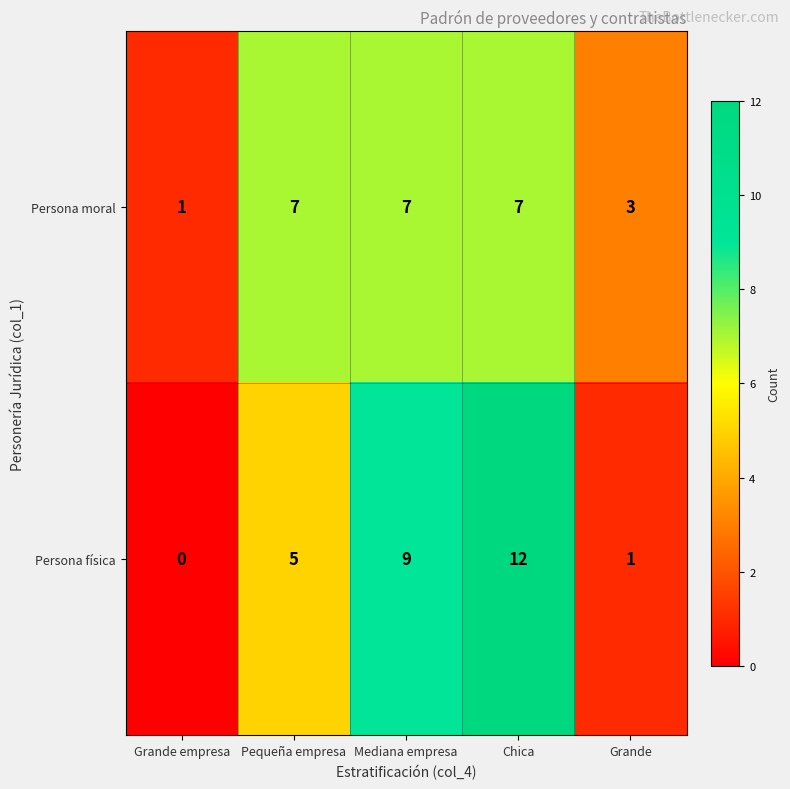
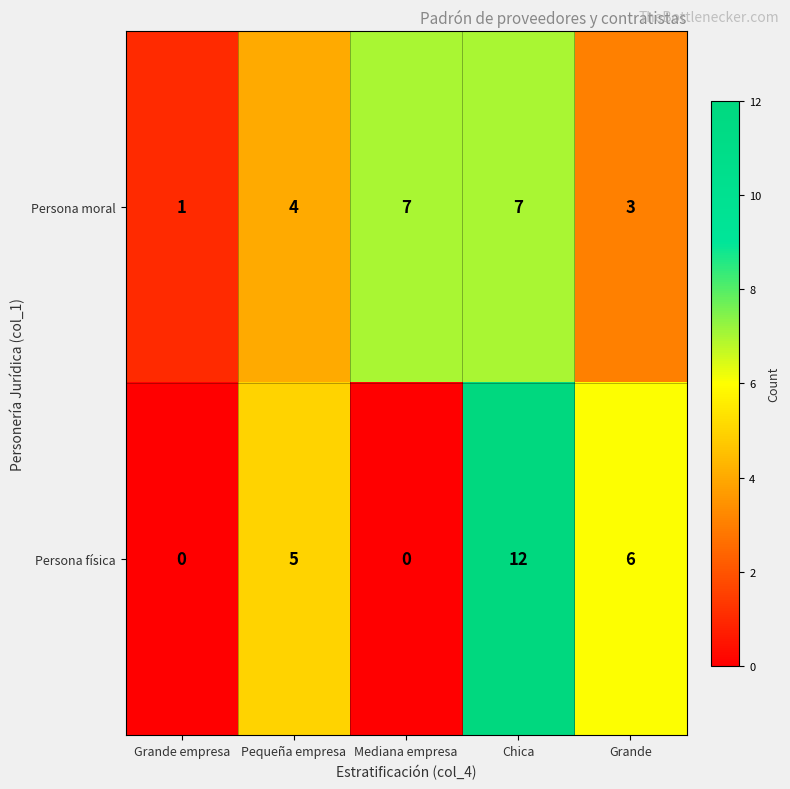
Persona moral, Pequeña empresa: 7 -> 4
Persona física, Mediana empresa: 9 -> 0
Persona física, Grande: 1 -> 6
